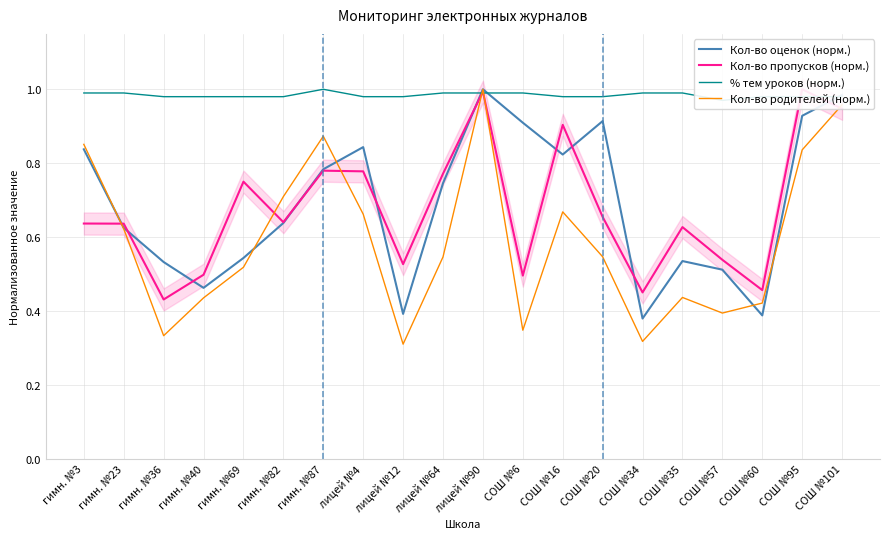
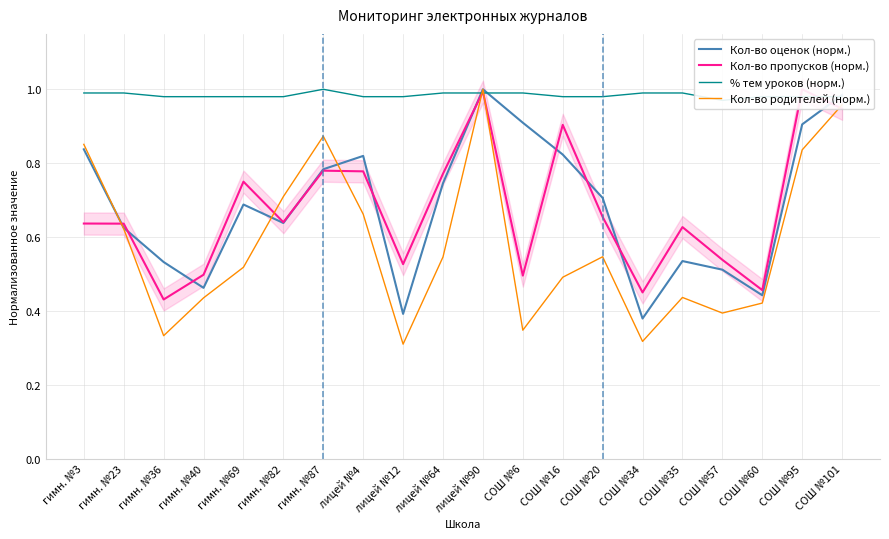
Кол-во оценок (норм.), гимн. №69: 0.54 -> 0.69
Кол-во оценок (норм.), лицей №4: 0.84 -> 0.82
Кол-во родителей (норм.), СОШ №16: 0.67 -> 0.49
Кол-во оценок (норм.), СОШ №20: 0.91 -> 0.71
Кол-во оценок (норм.), СОШ №60: 0.39 -> 0.44
Кол-во оценок (норм.), СОШ №95: 0.93 -> 0.90
